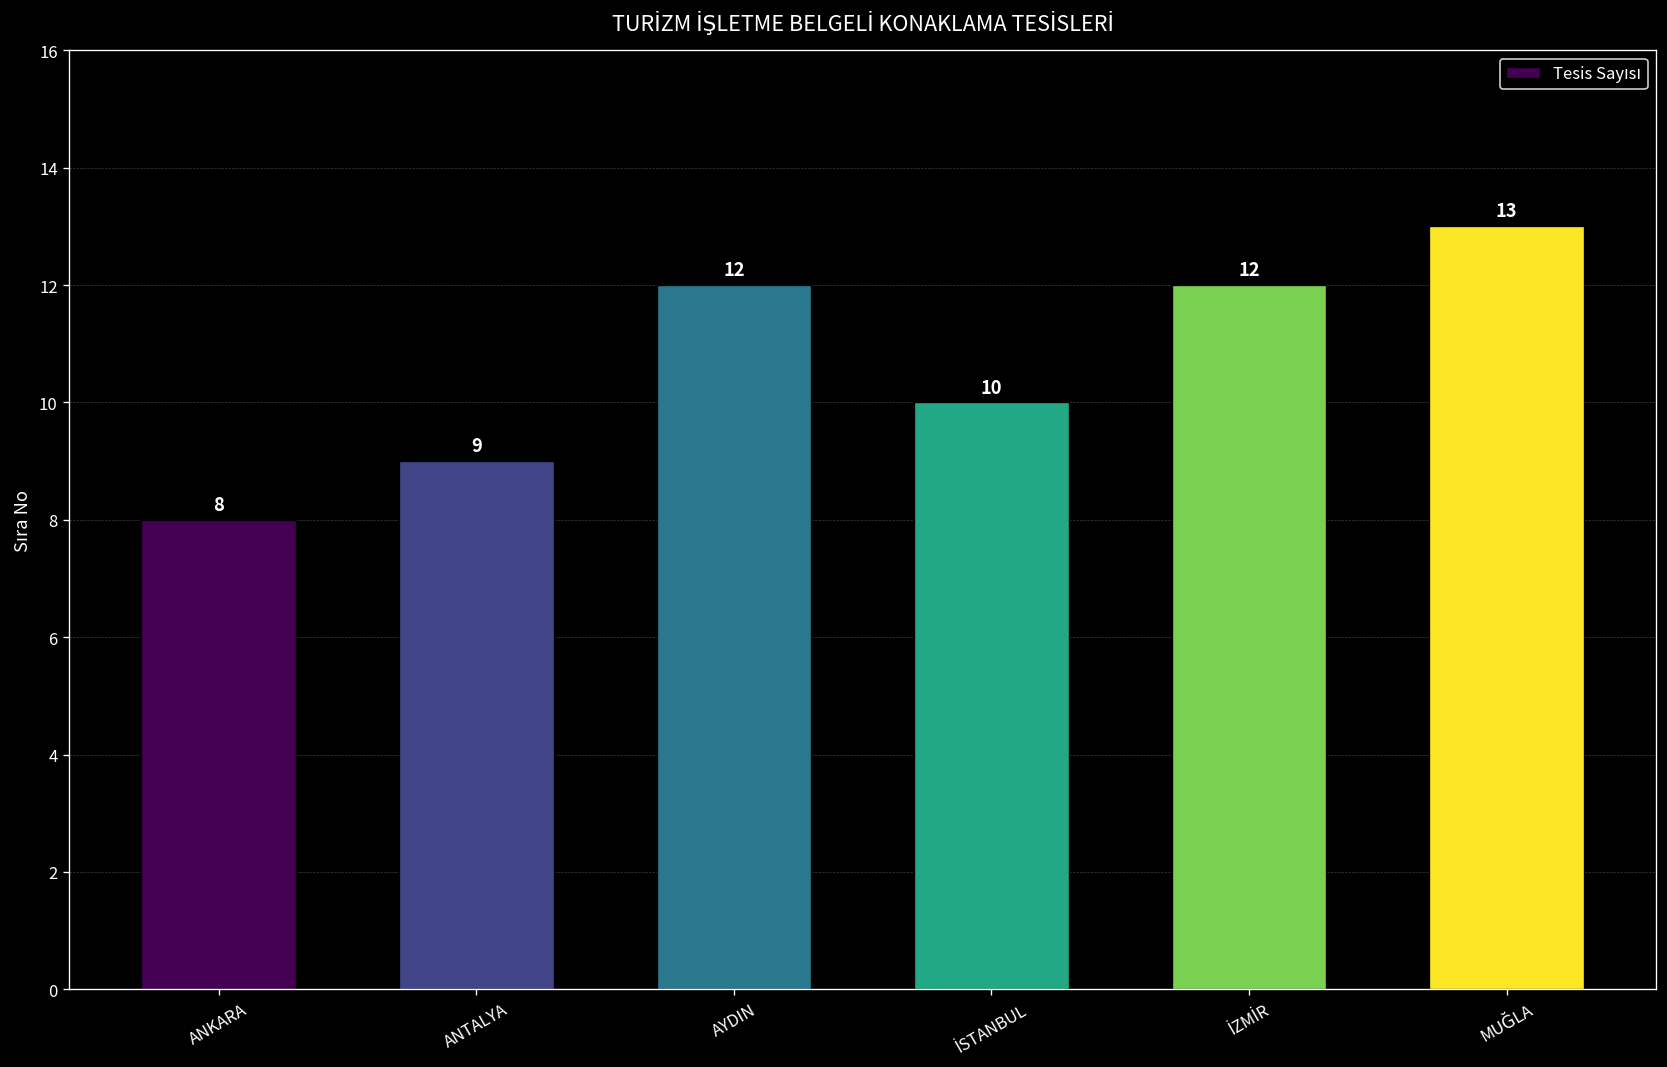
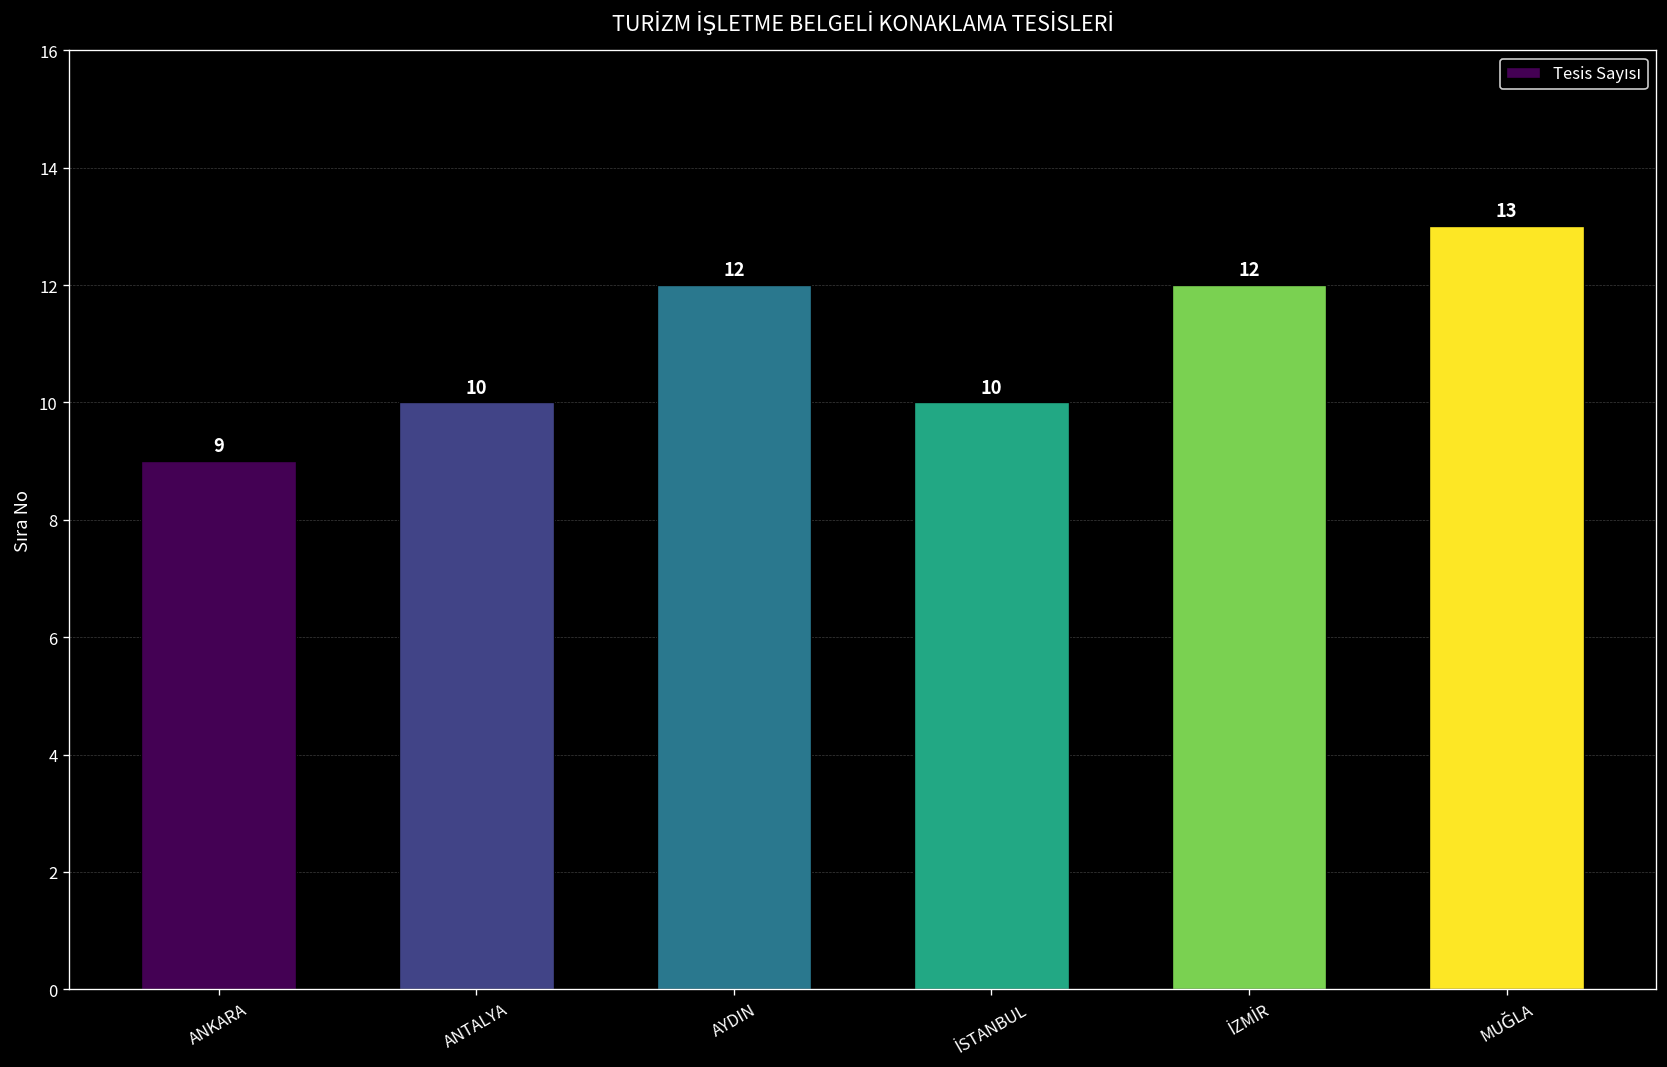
ANKARA: 8 -> 9
ANTALYA: 9 -> 10
